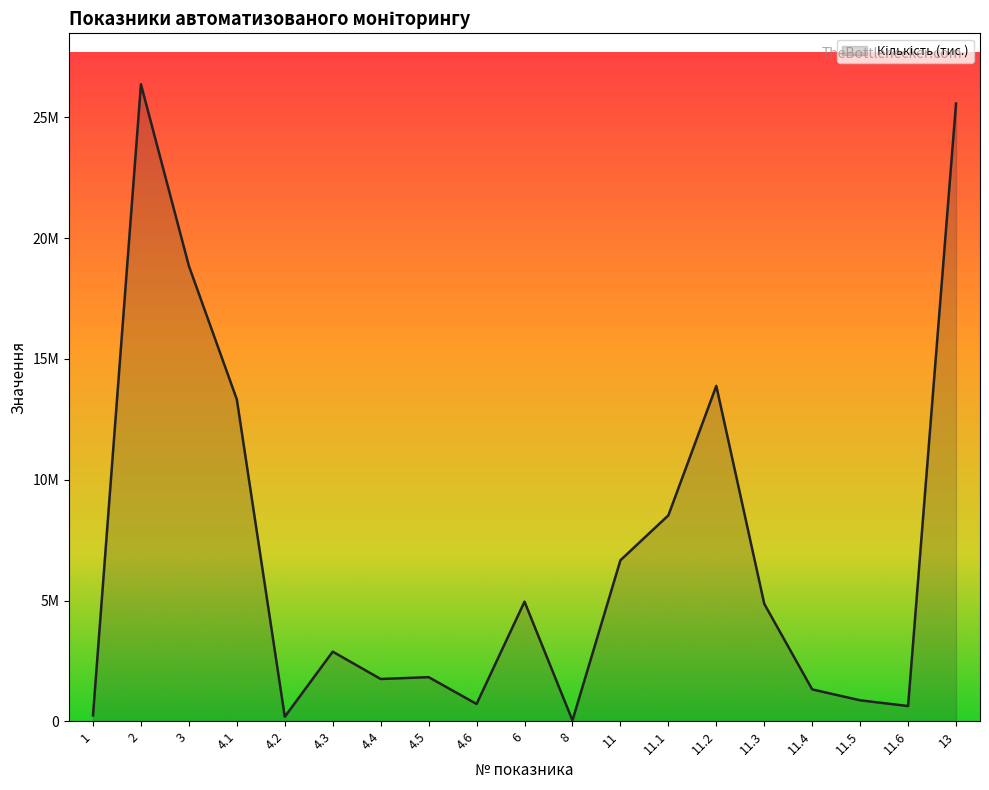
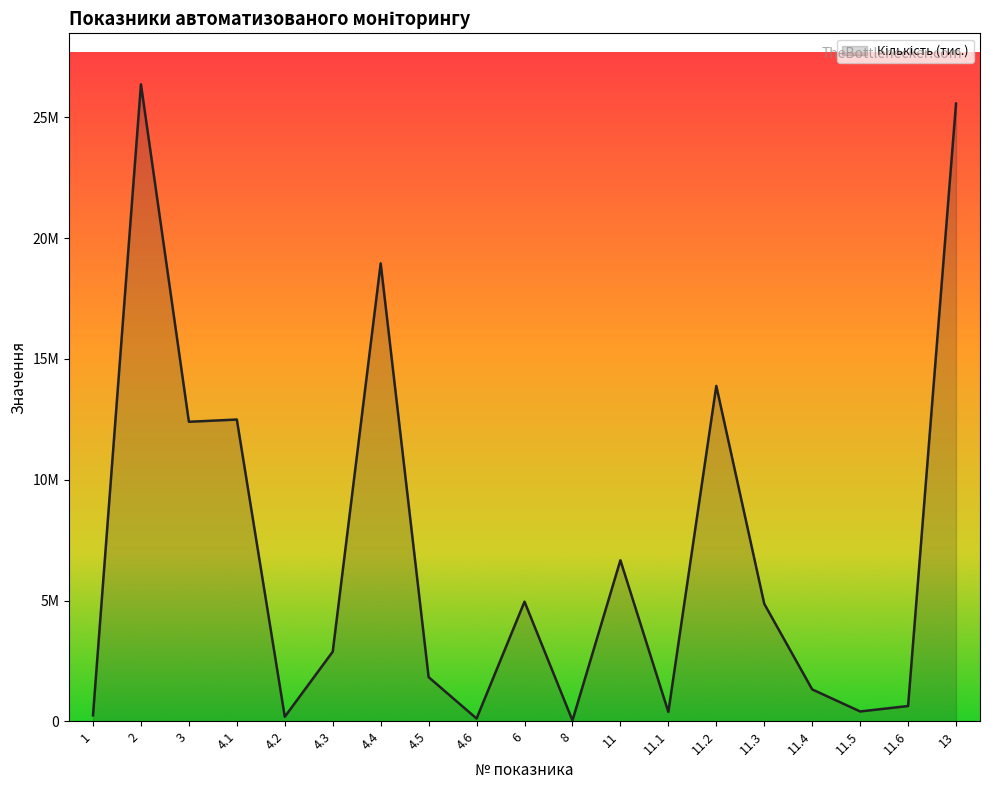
3: 18900000 -> 12400000
4.1: 13300000 -> 12500000
4.4: 1800000 -> 19000000
4.6: 700000 -> 100000
11.1: 8500000 -> 400000
11.5: 900000 -> 400000
